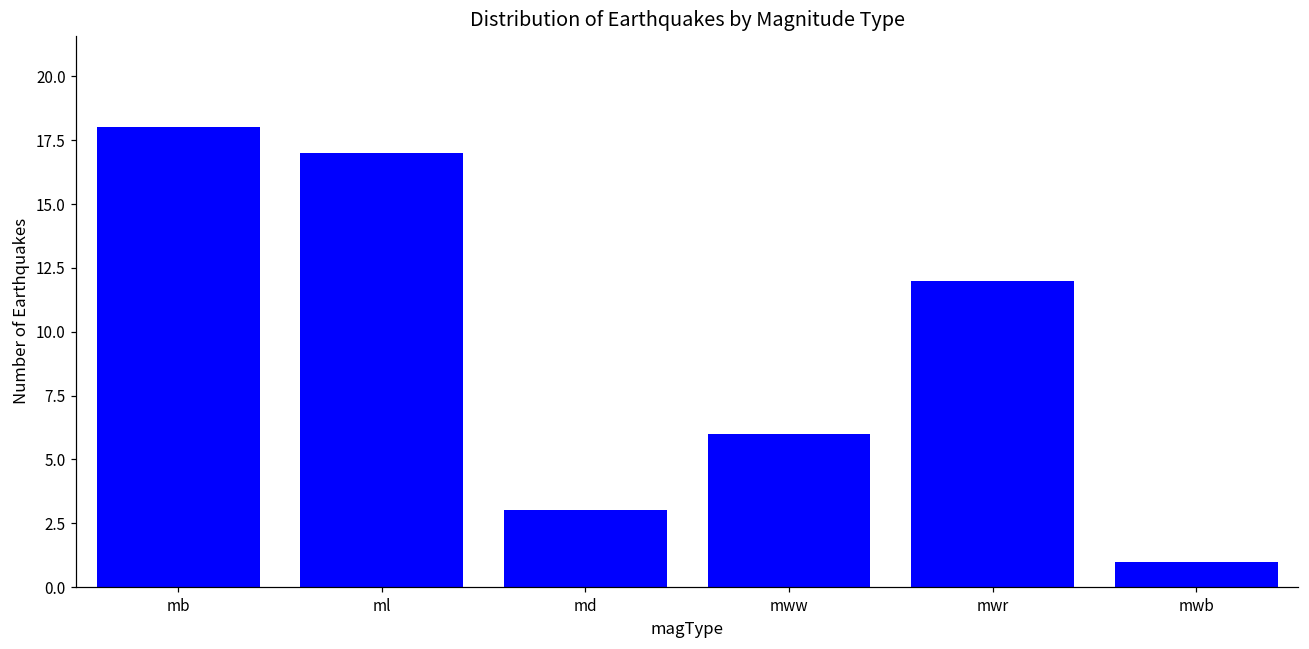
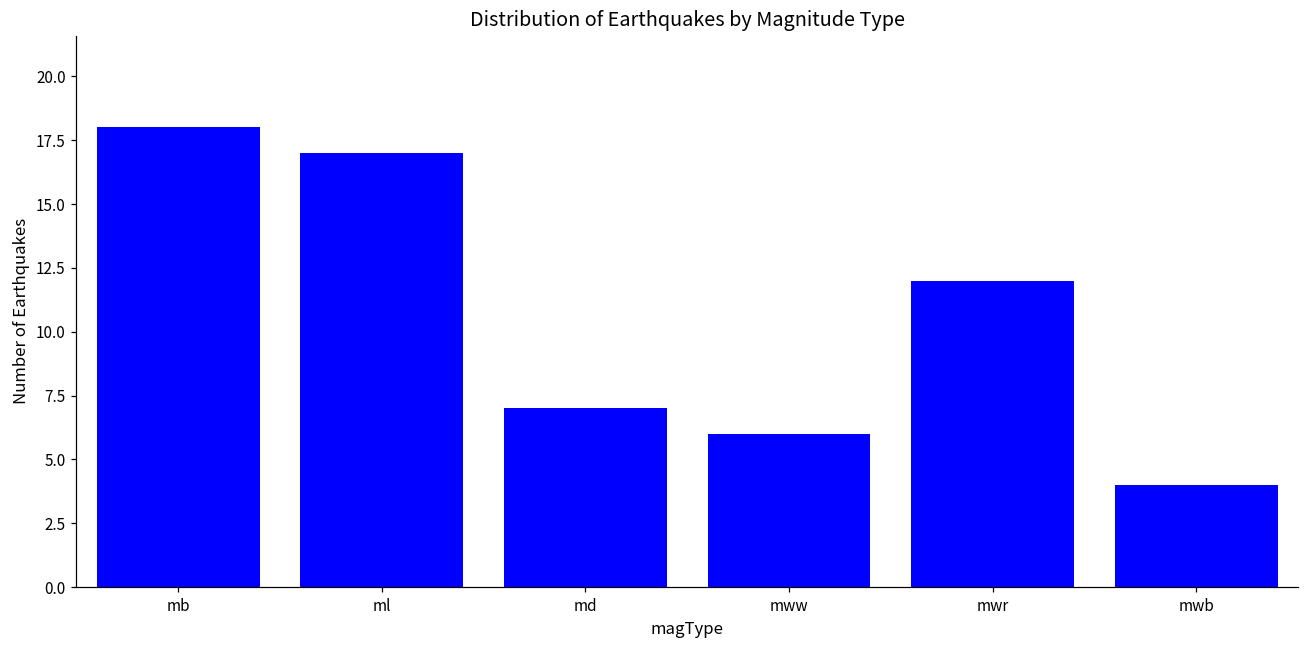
md: 3 -> 7
mwb: 1 -> 4
